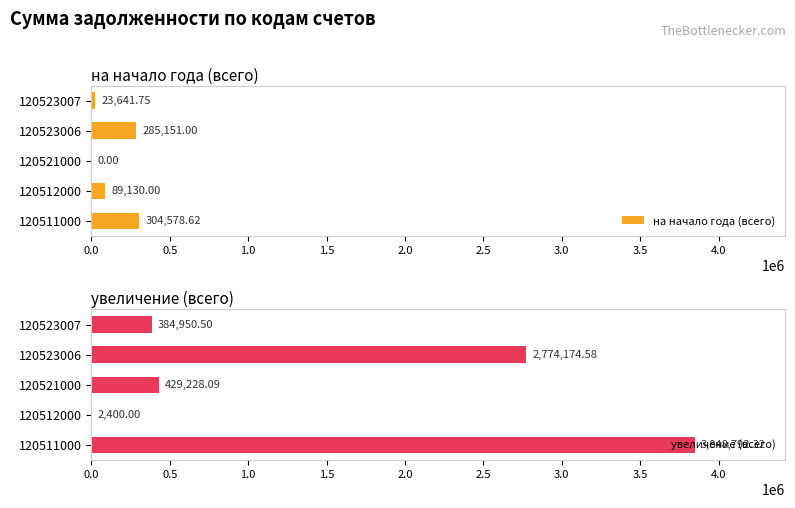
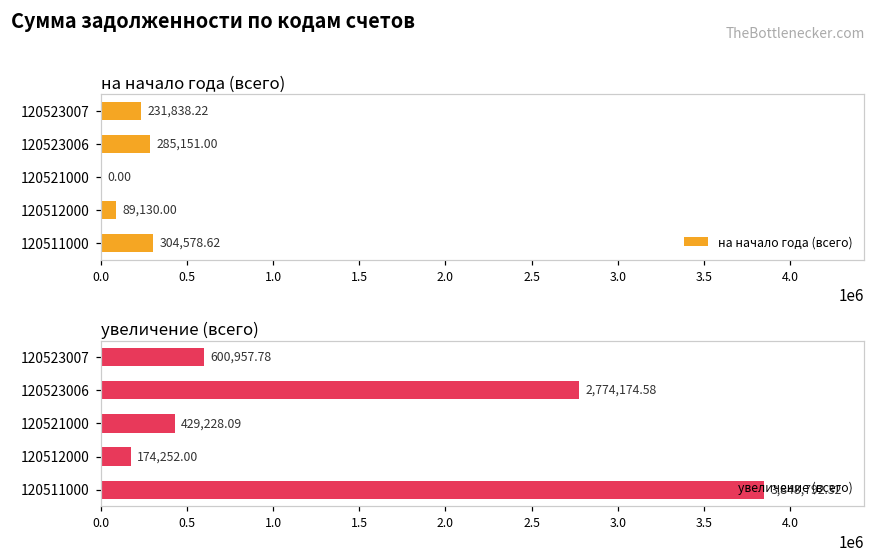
на начало года (всего), 120523007: 23,641.75 -> 231,838.22
увеличение (всего), 120523007: 384,950.50 -> 600,957.78
увеличение (всего), 120512000: 2,400.00 -> 174,252.00
